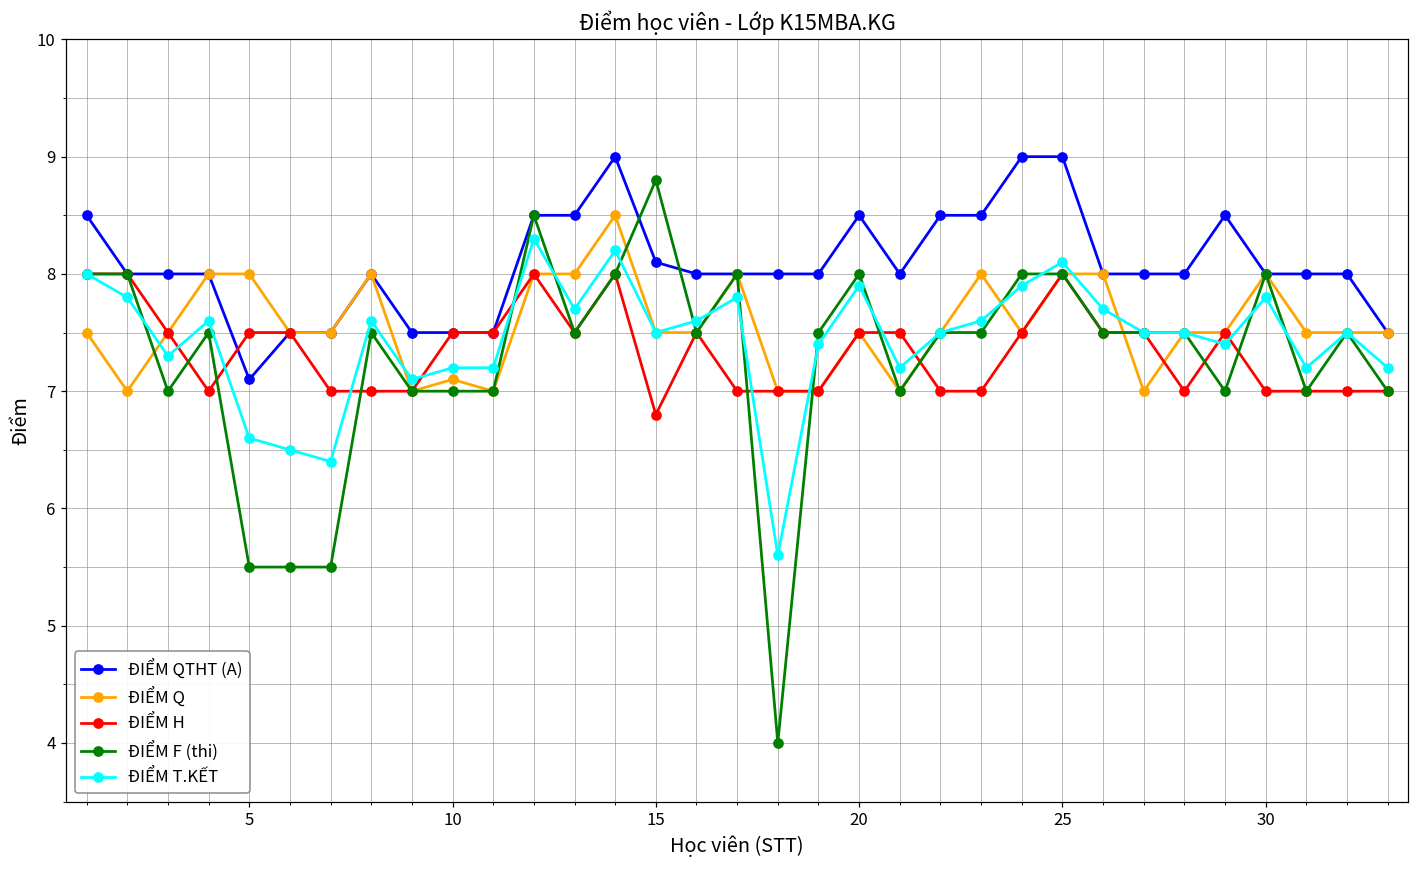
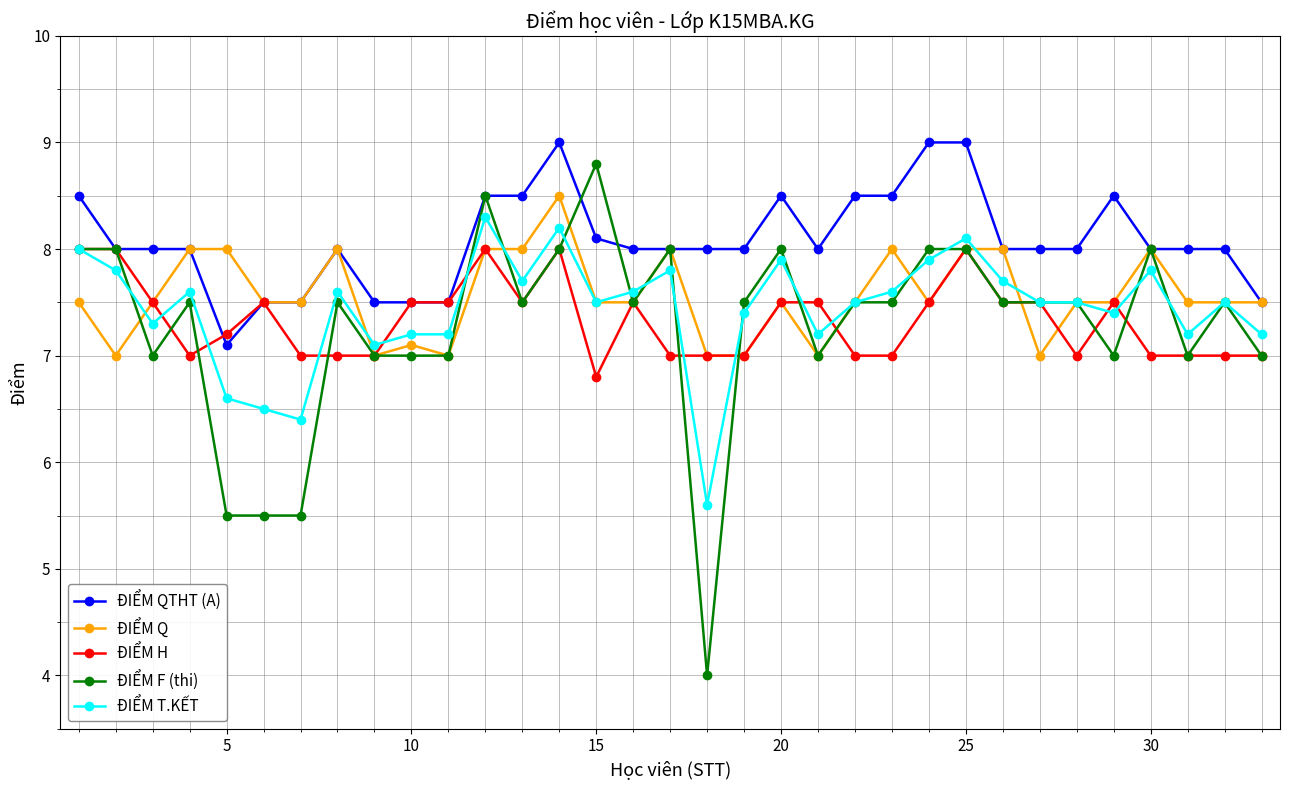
ĐIỂM H, 5: 7.5 -> 7.2
